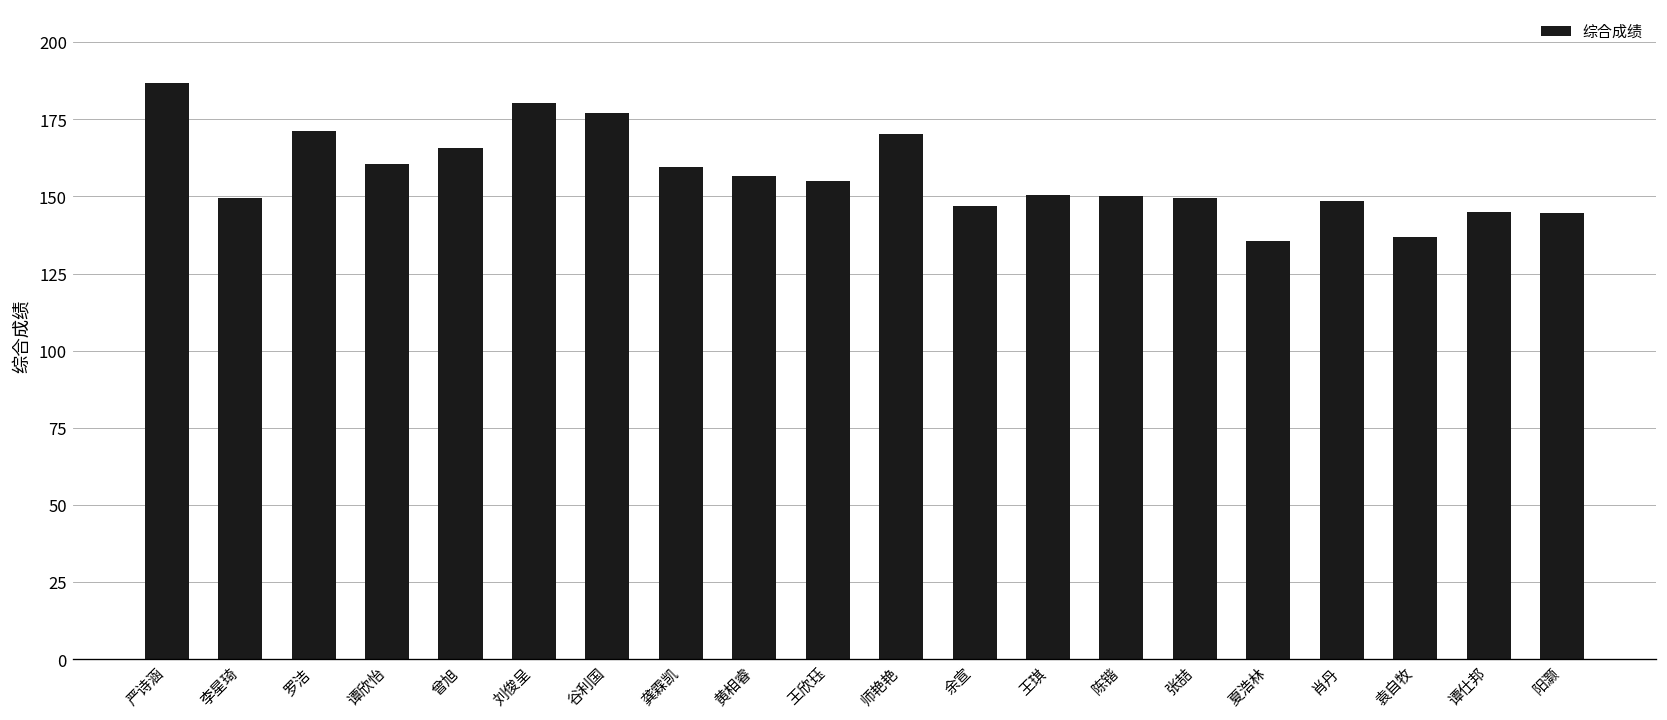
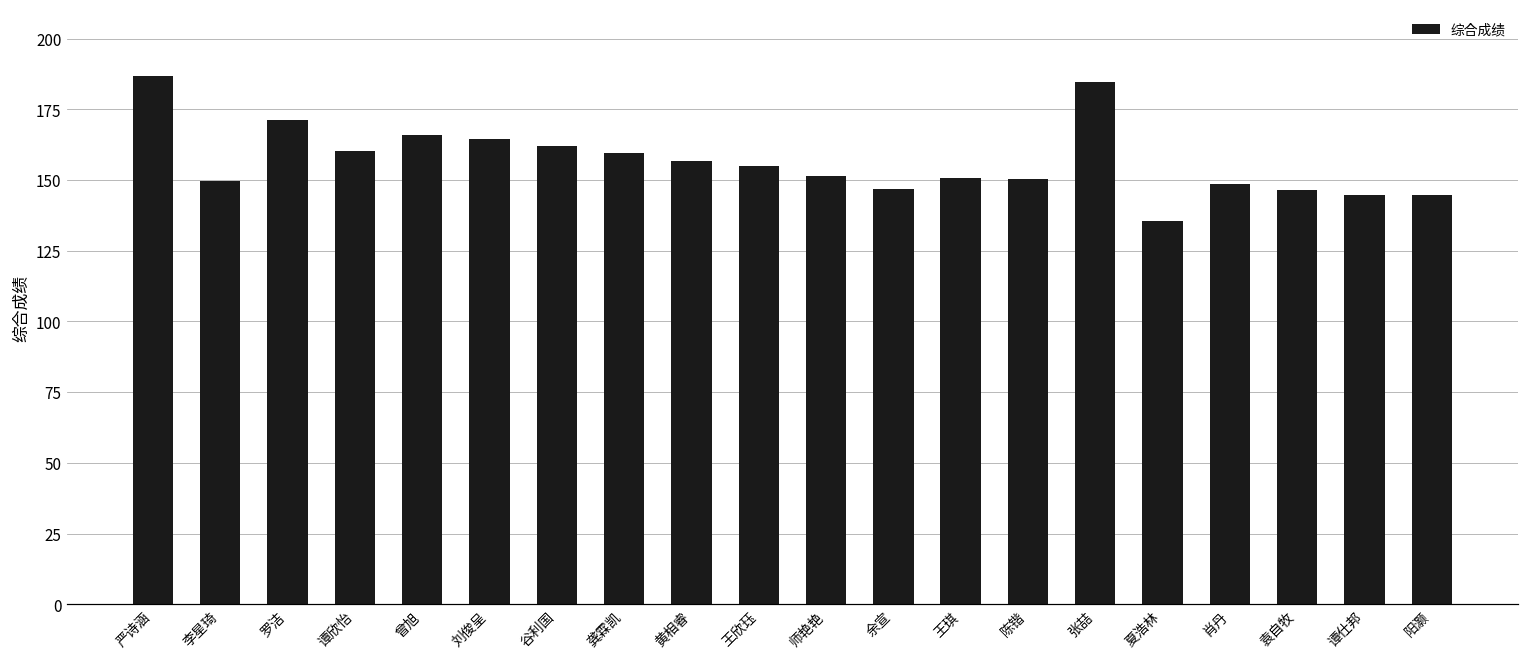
刘俊呈: 180 -> 164
谷利国: 177 -> 162
师艳艳: 170 -> 152
张喆: 149 -> 185
袁自牧: 137 -> 147
